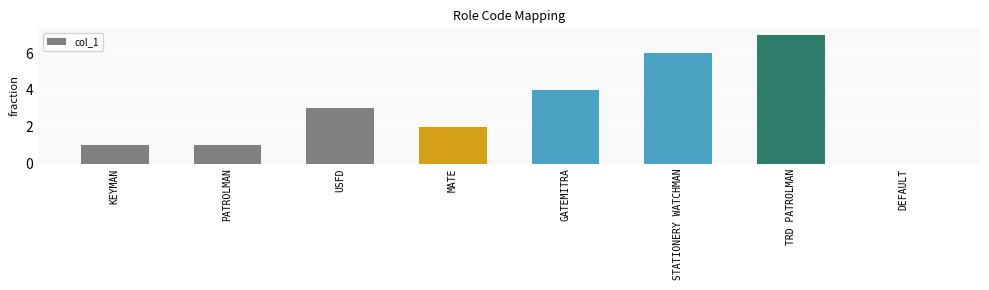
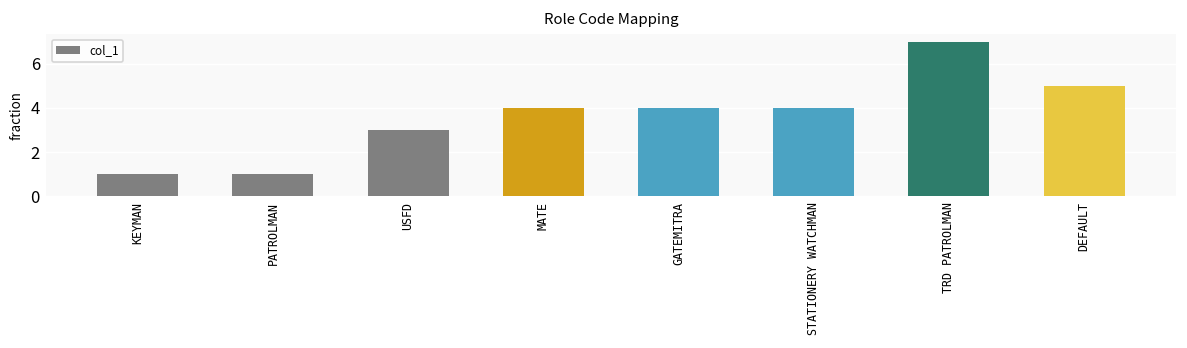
MATE: 2 -> 4
STATIONERY WATCHMAN: 6 -> 4
DEFAULT: 0 -> 5
